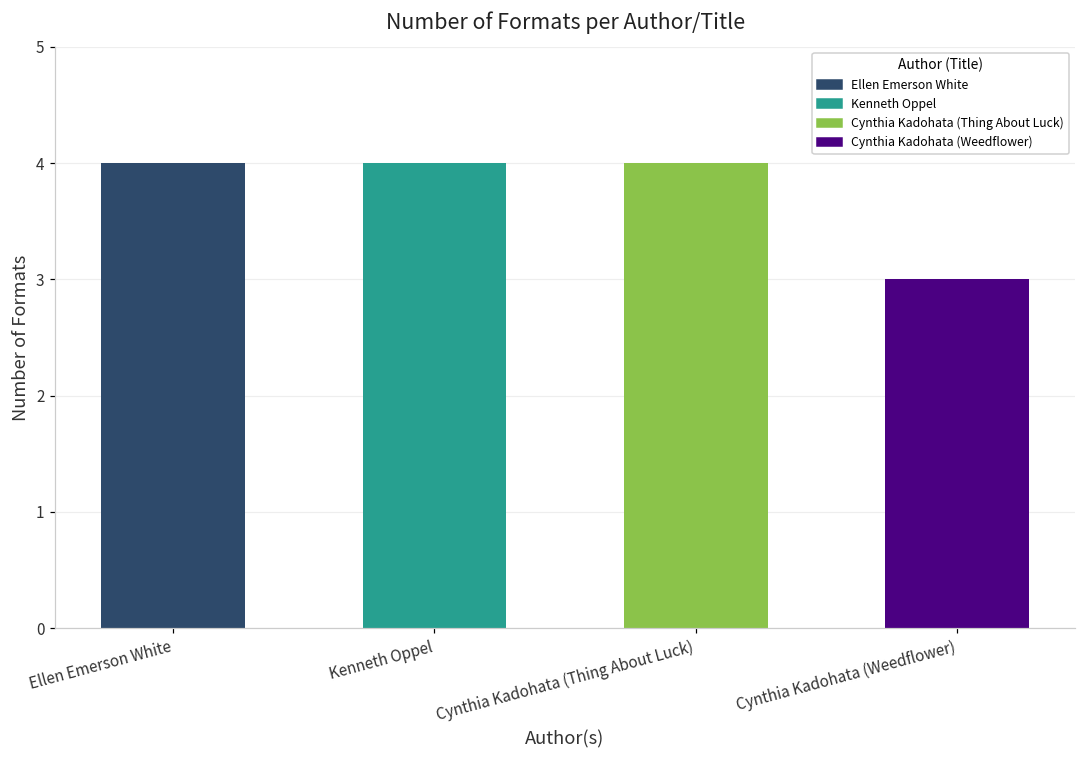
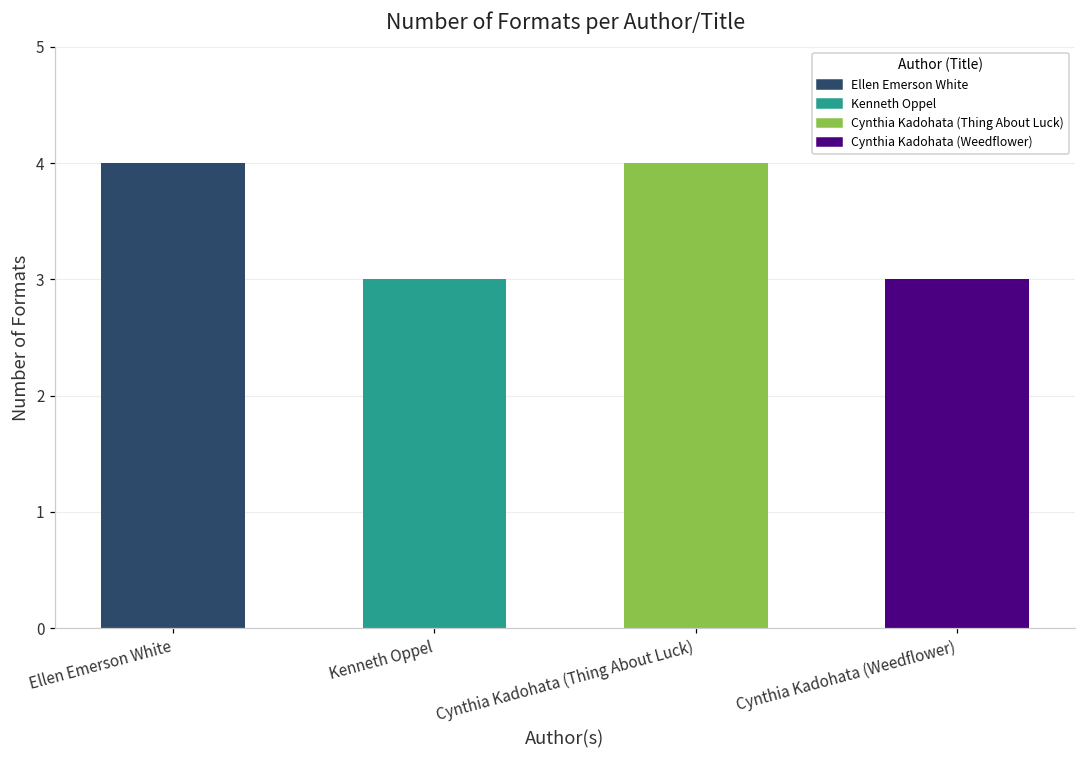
Kenneth Oppel: 4 -> 3
